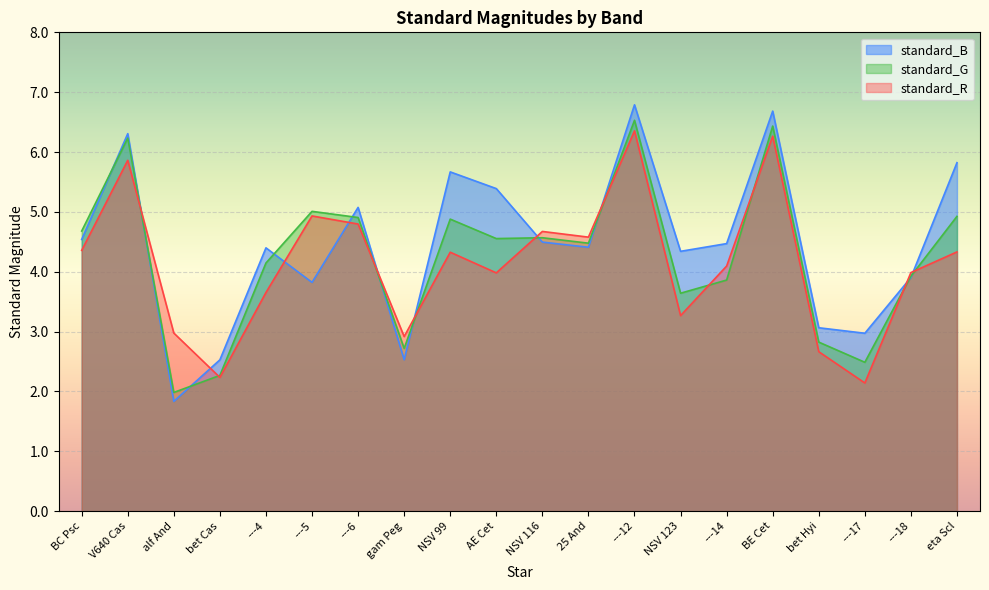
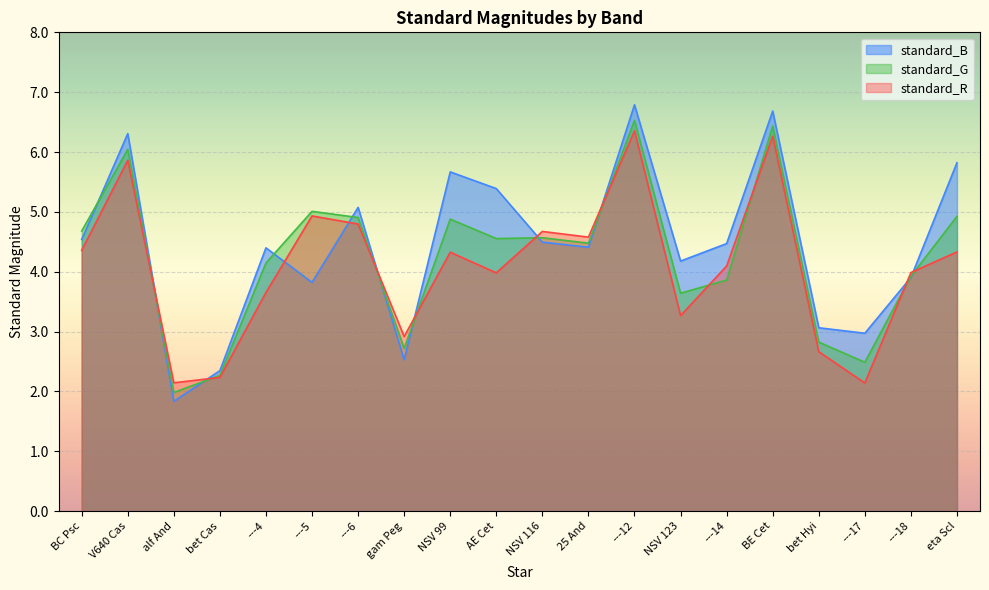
standard_G, V640 Cas: 6.2 -> 6.0
standard_R, alf And: 3.0 -> 2.1
standard_B, bet Cas: 2.5 -> 2.3
standard_B, NSV 123: 4.3 -> 4.2
